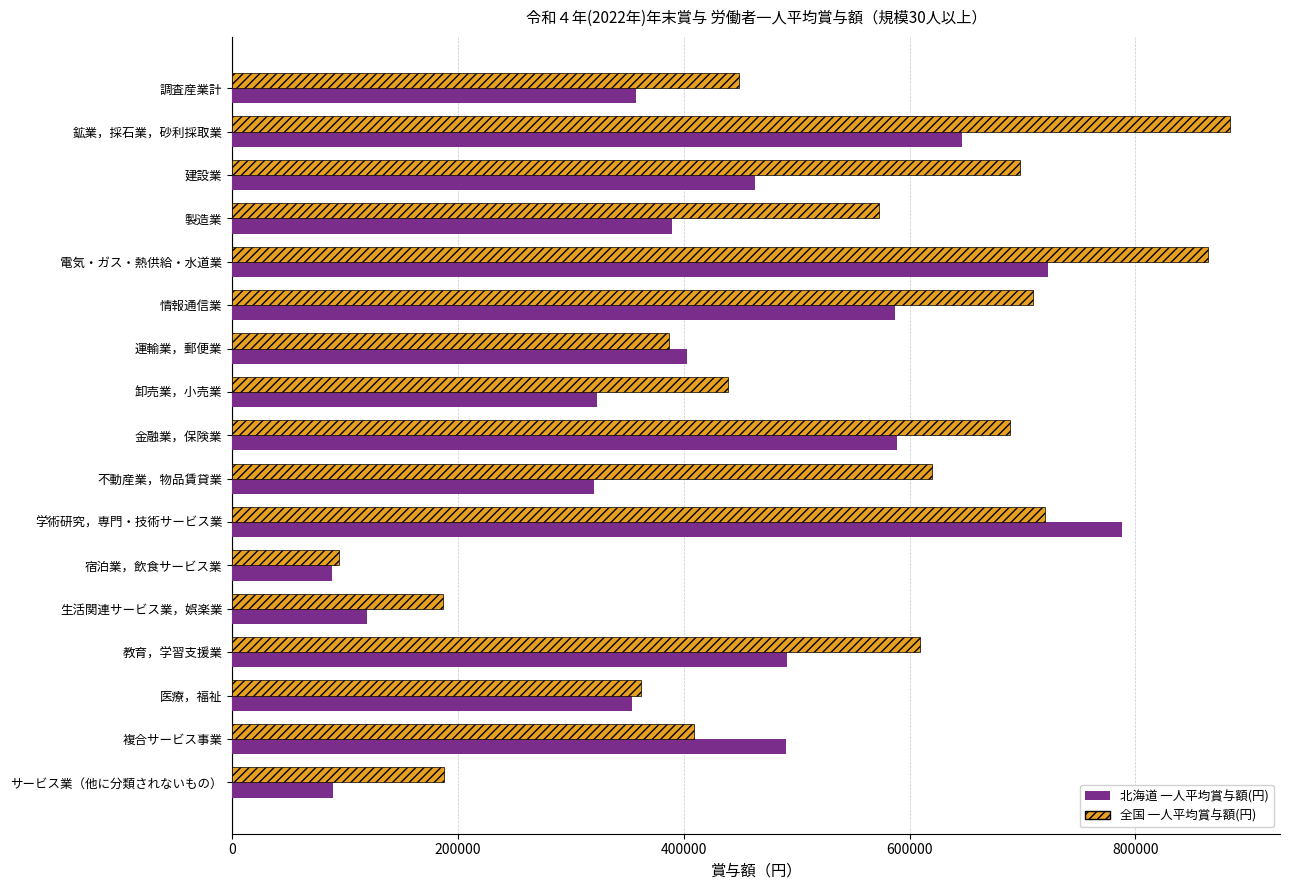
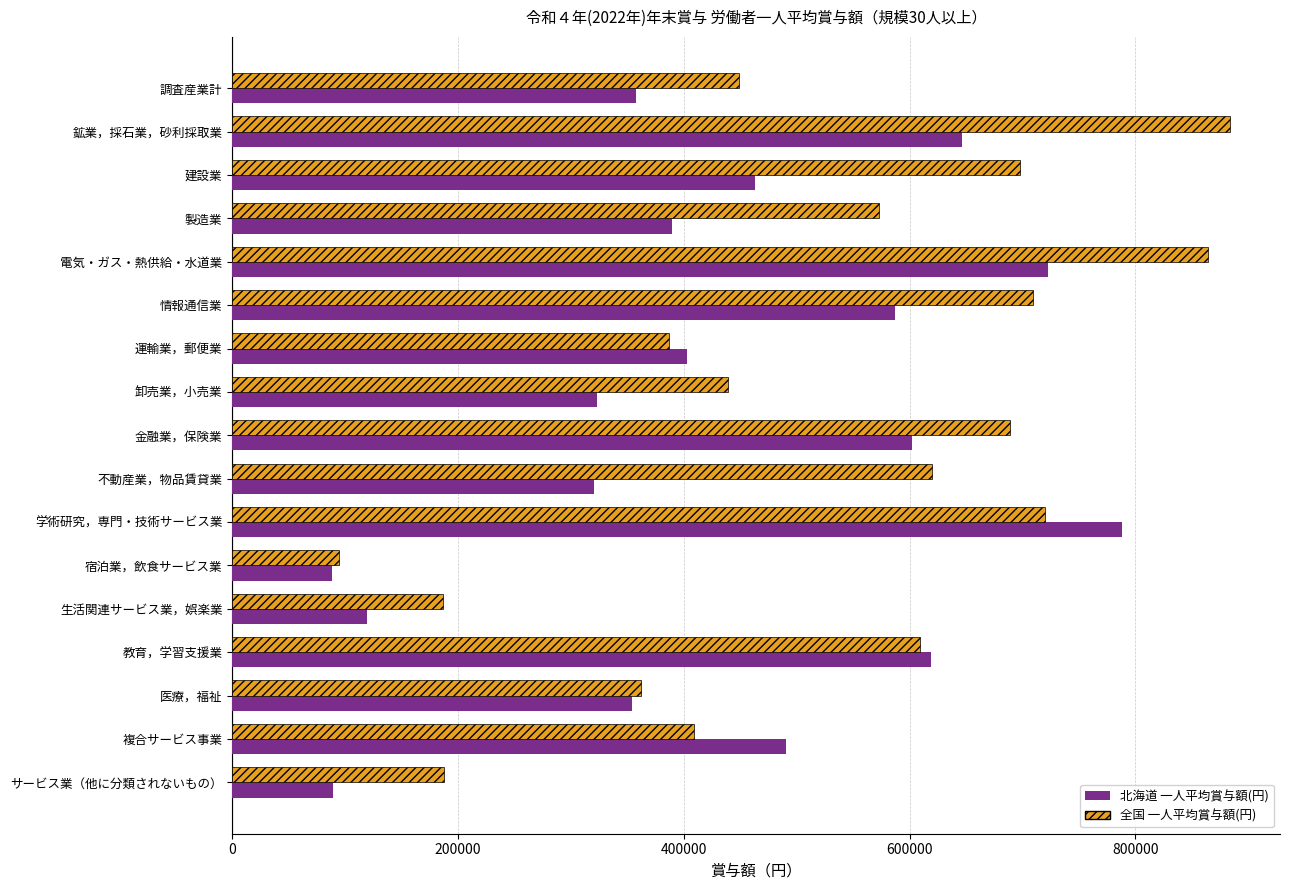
北海道 一人平均賞与額(円), 金融業，保険業: 588000 -> 602000
北海道 一人平均賞与額(円), 教育，学習支援業: 491000 -> 619000
